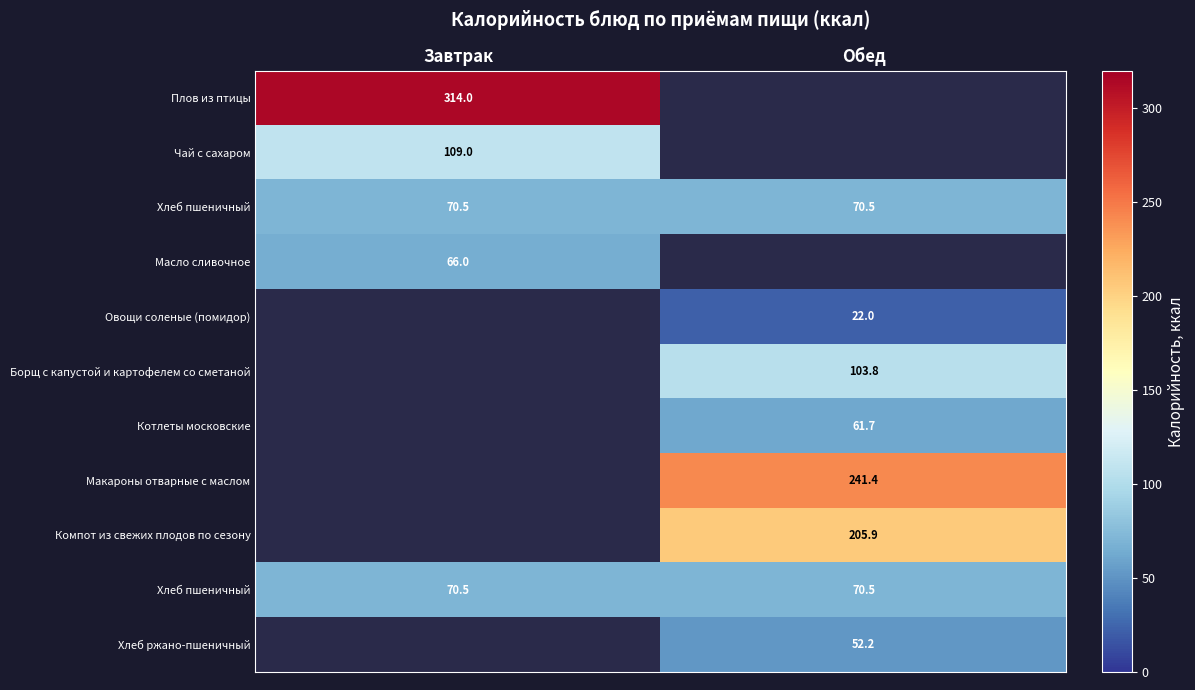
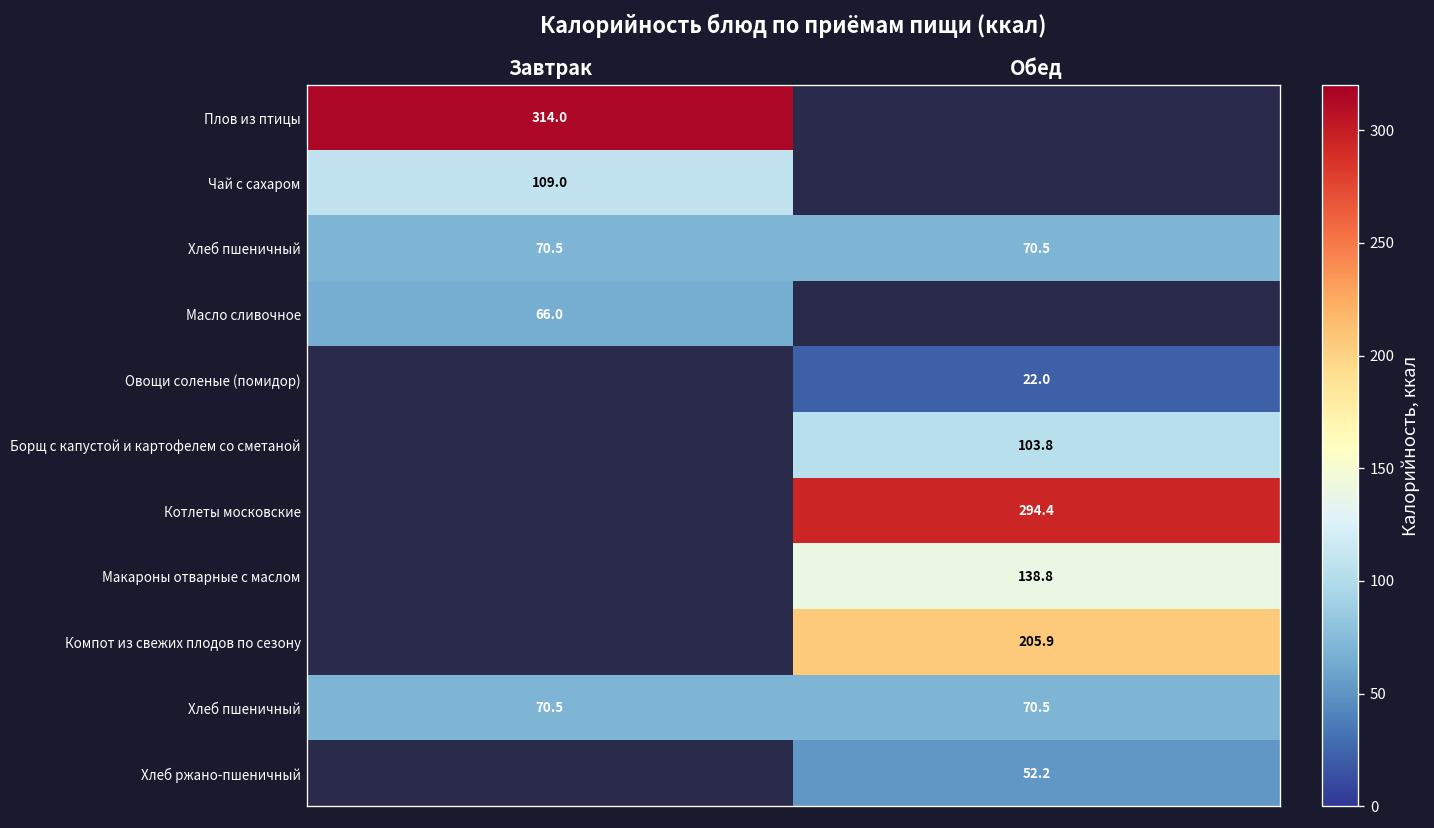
Котлеты московские, Обед: 61.7 -> 294.4
Макароны отварные с маслом, Обед: 241.4 -> 138.8
